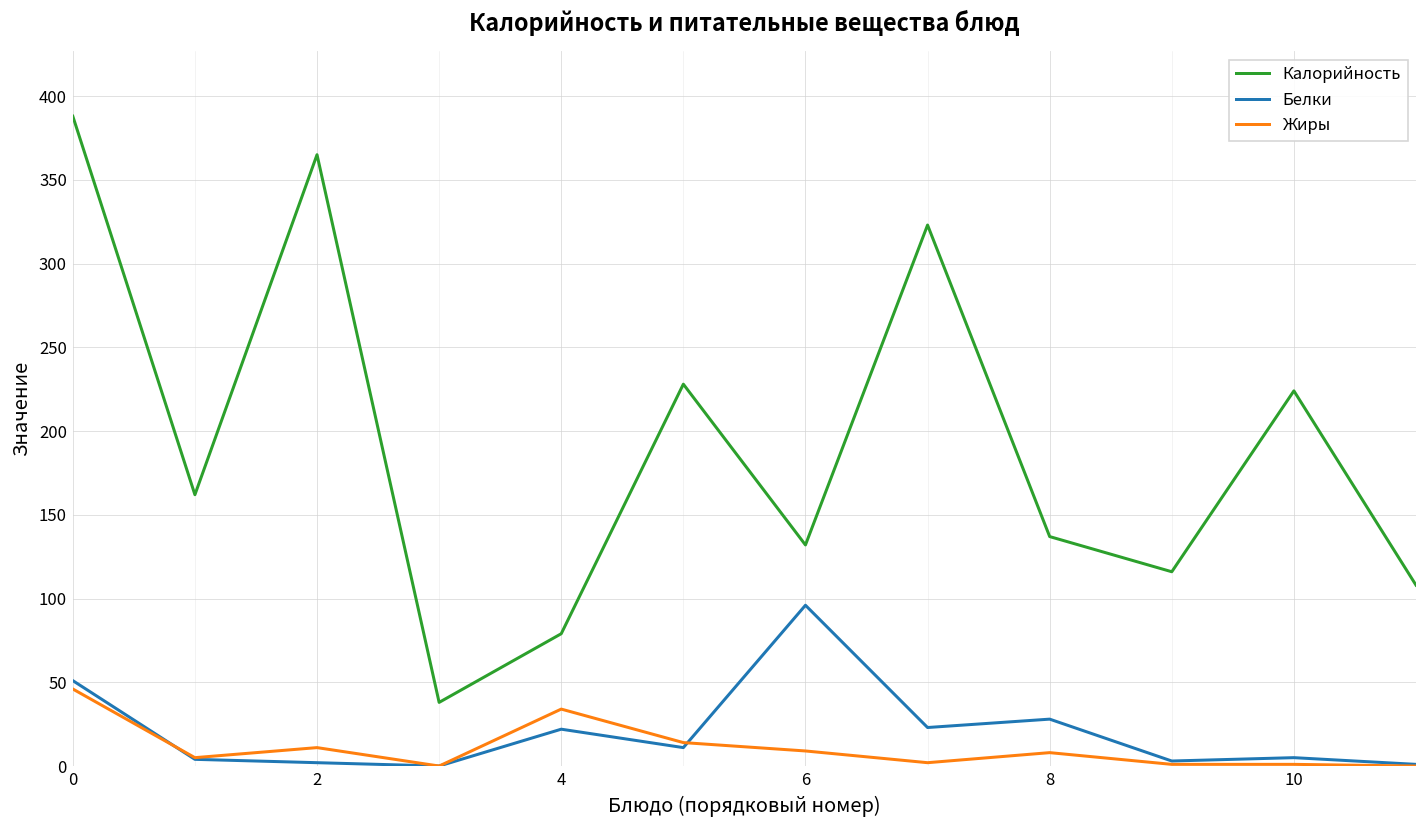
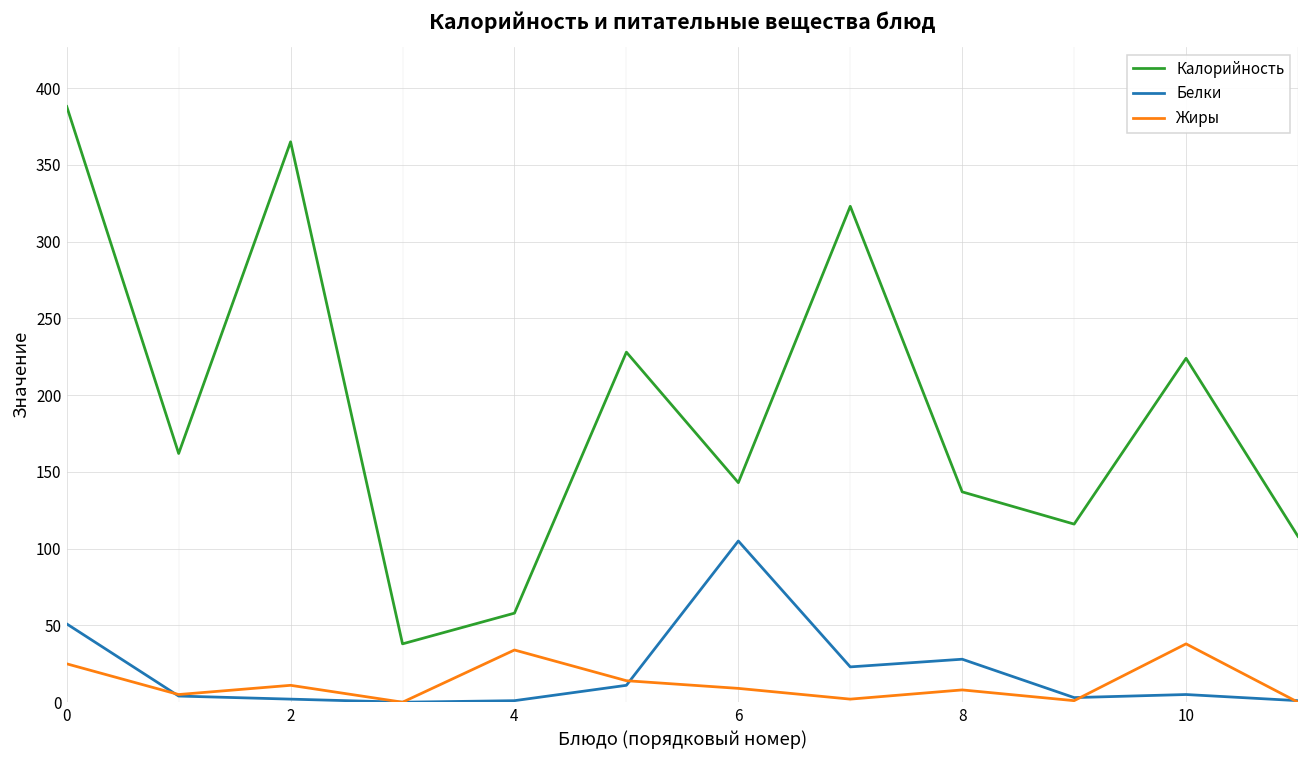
Жиры, 0: 46 -> 25
Калорийность, 4: 79 -> 58
Белки, 4: 22 -> 1
Калорийность, 6: 132 -> 143
Белки, 6: 96 -> 105
Жиры, 10: 1 -> 38
